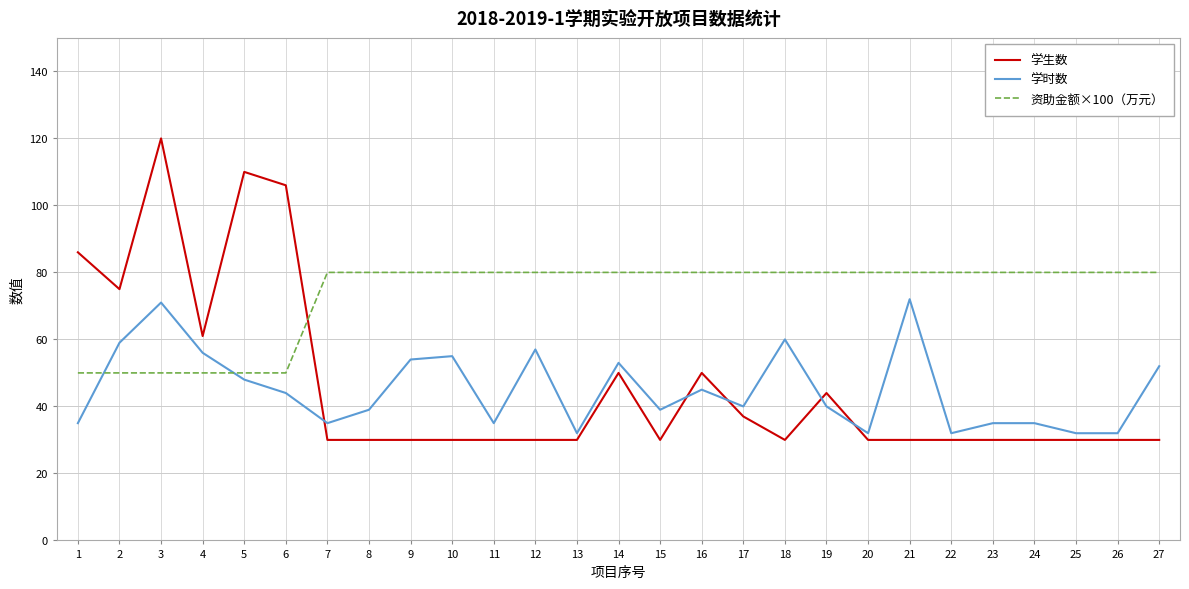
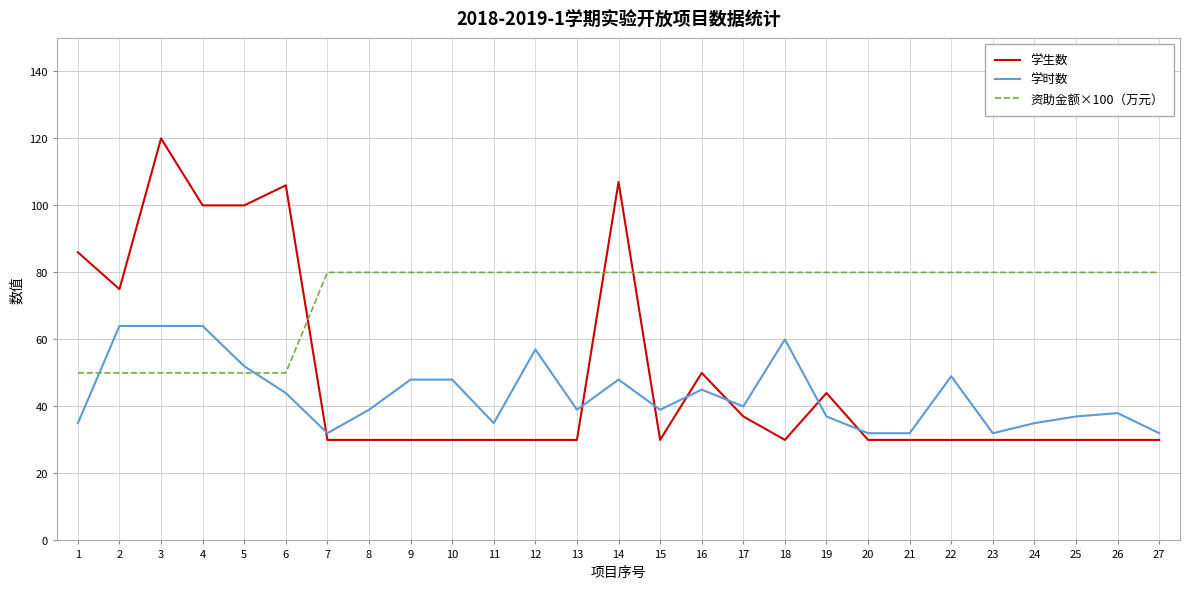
学时数, 2: 59 -> 64
学时数, 3: 71 -> 64
学生数, 4: 61 -> 100
学时数, 4: 56 -> 64
学生数, 5: 110 -> 100
学时数, 5: 48 -> 52
学时数, 7: 35 -> 32
学时数, 9: 54 -> 48
学时数, 10: 55 -> 48
学时数, 13: 32 -> 39
学生数, 14: 50 -> 107
学时数, 14: 53 -> 48
学时数, 19: 40 -> 37
学时数, 21: 72 -> 32
学时数, 22: 32 -> 49
学时数, 23: 35 -> 32
学时数, 25: 32 -> 37
学时数, 26: 32 -> 38
学时数, 27: 52 -> 32
